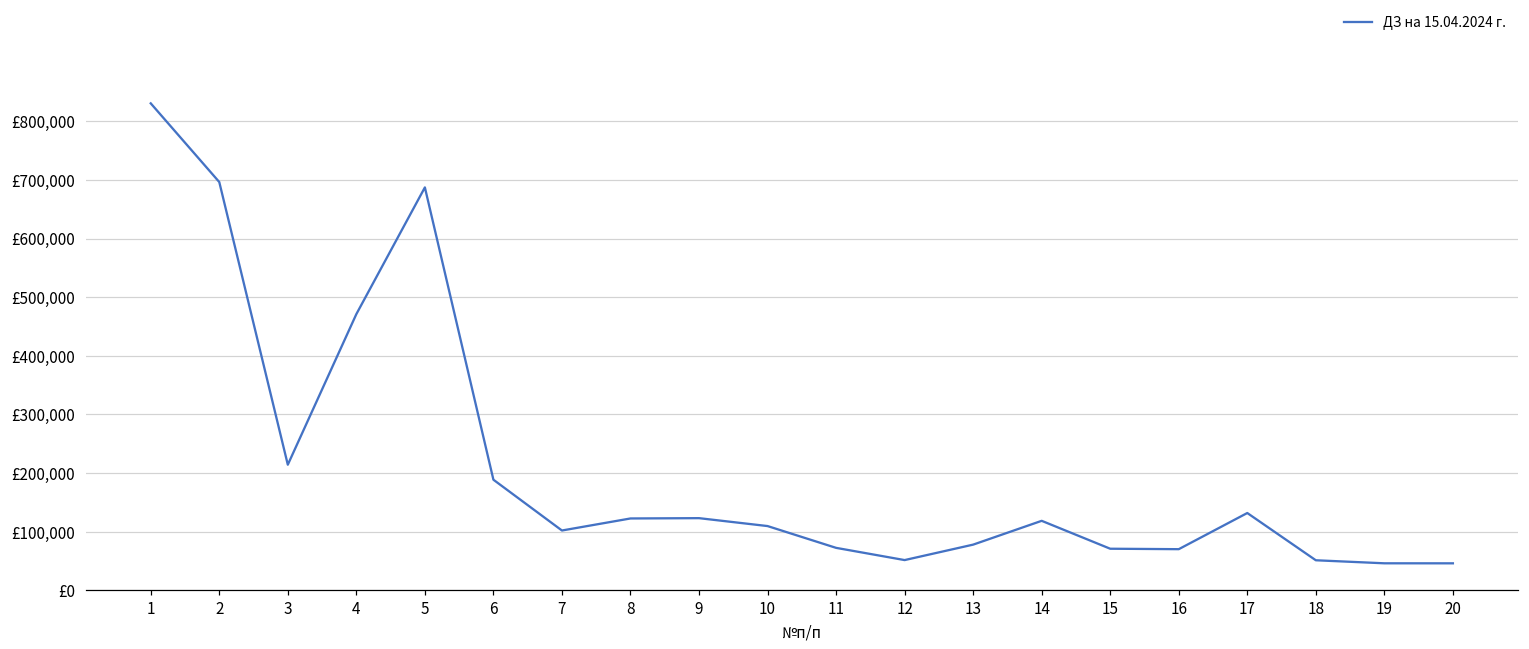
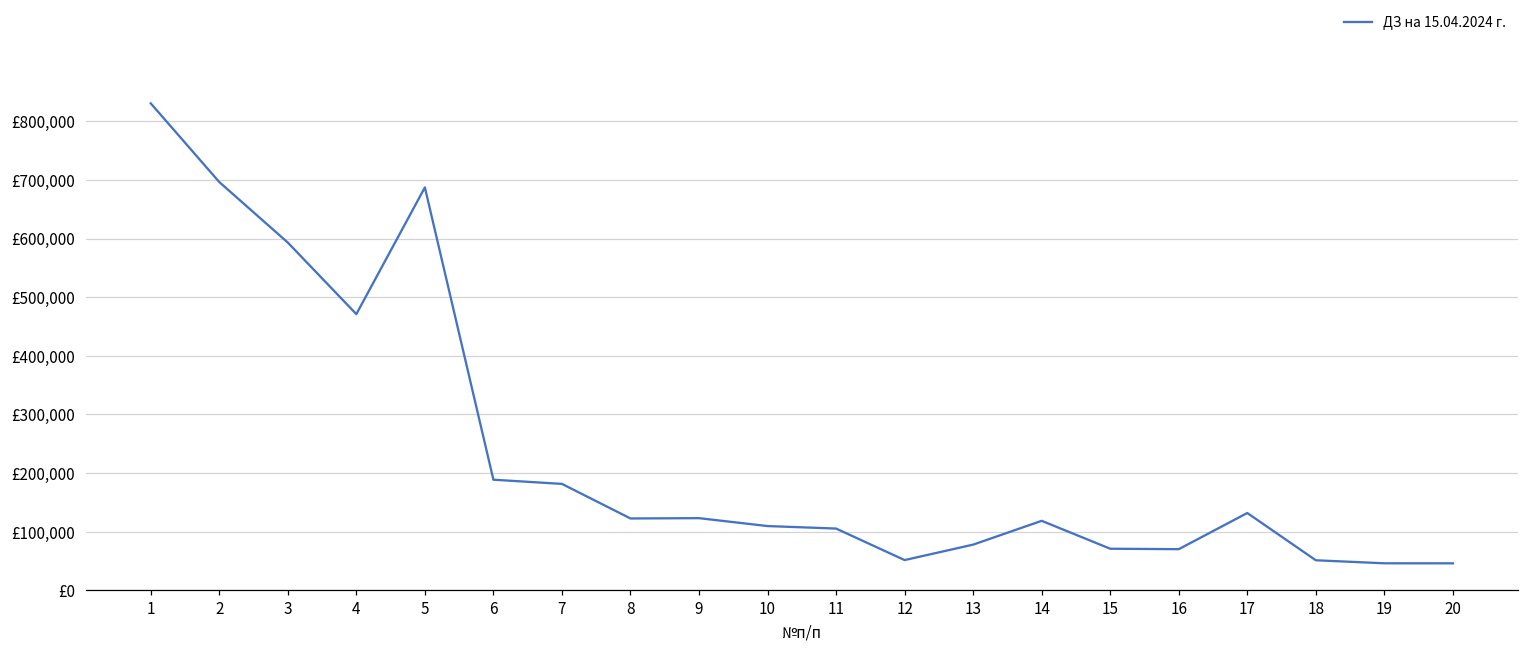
3: £210,000 -> £590,000
7: £100,000 -> £180,000
11: £70,000 -> £110,000
